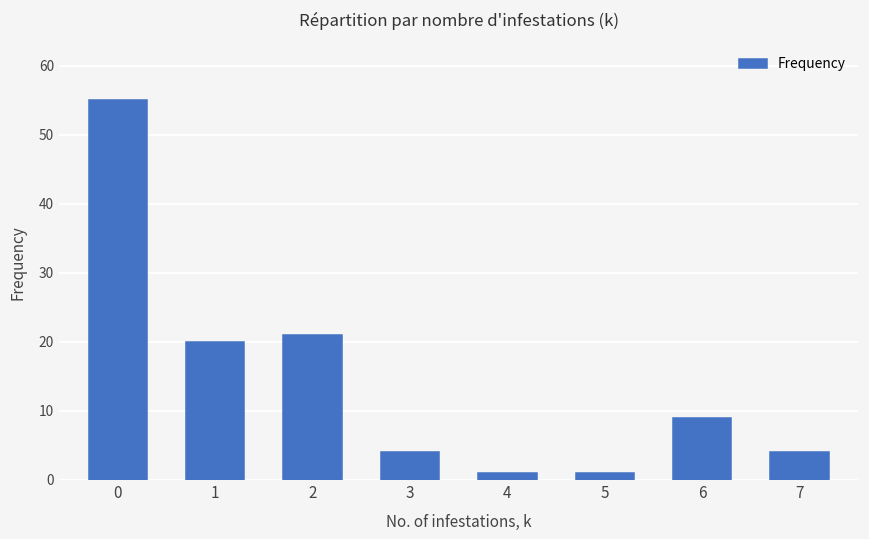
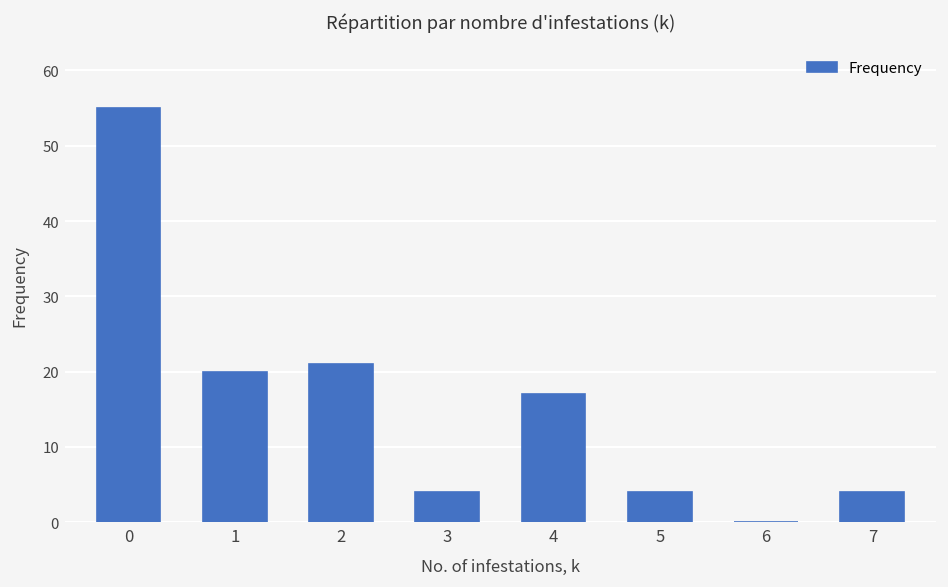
4: 1 -> 17
5: 1 -> 4
6: 9 -> 0
